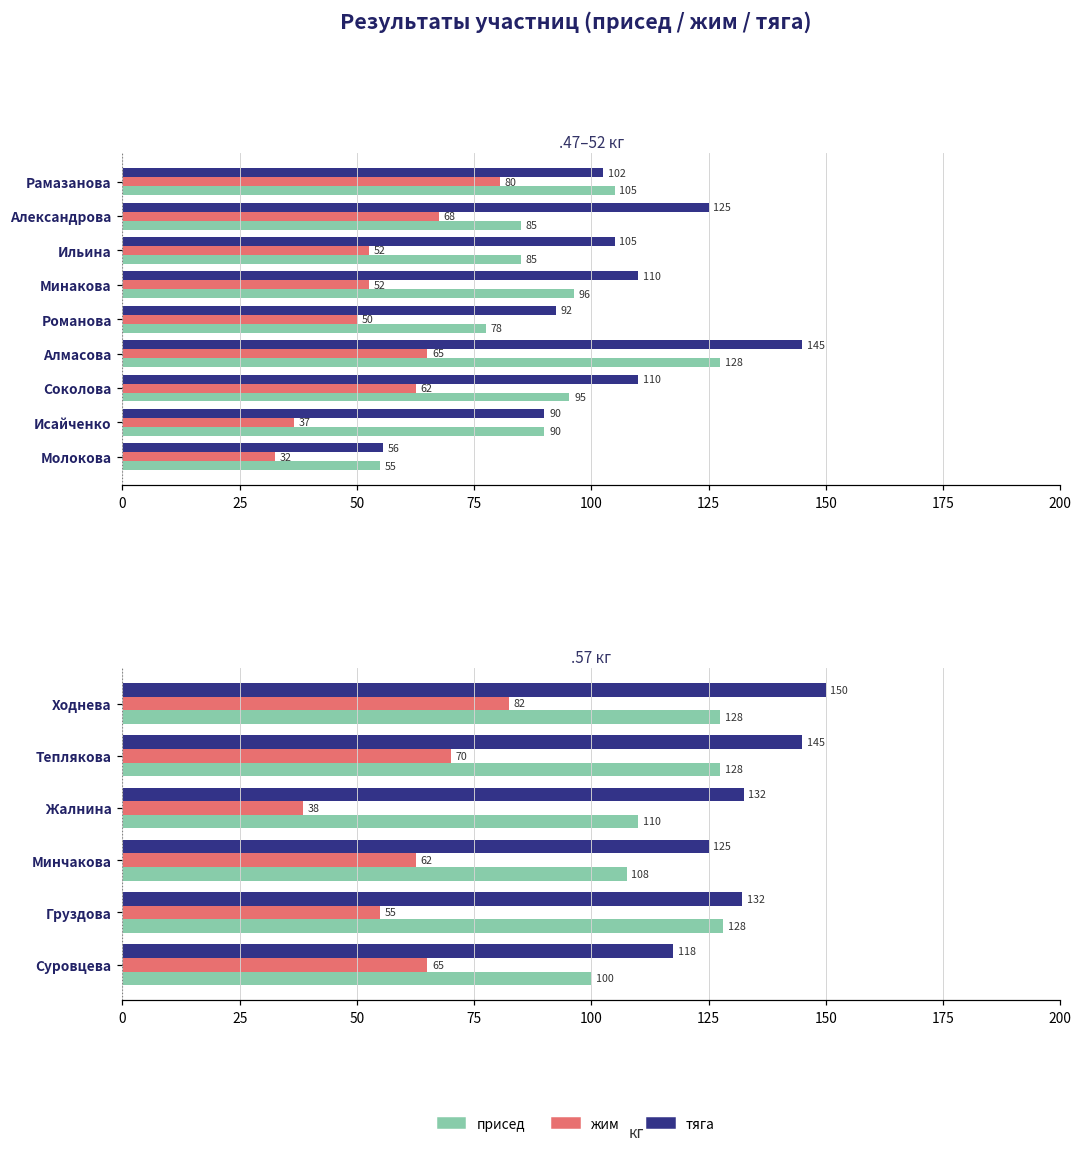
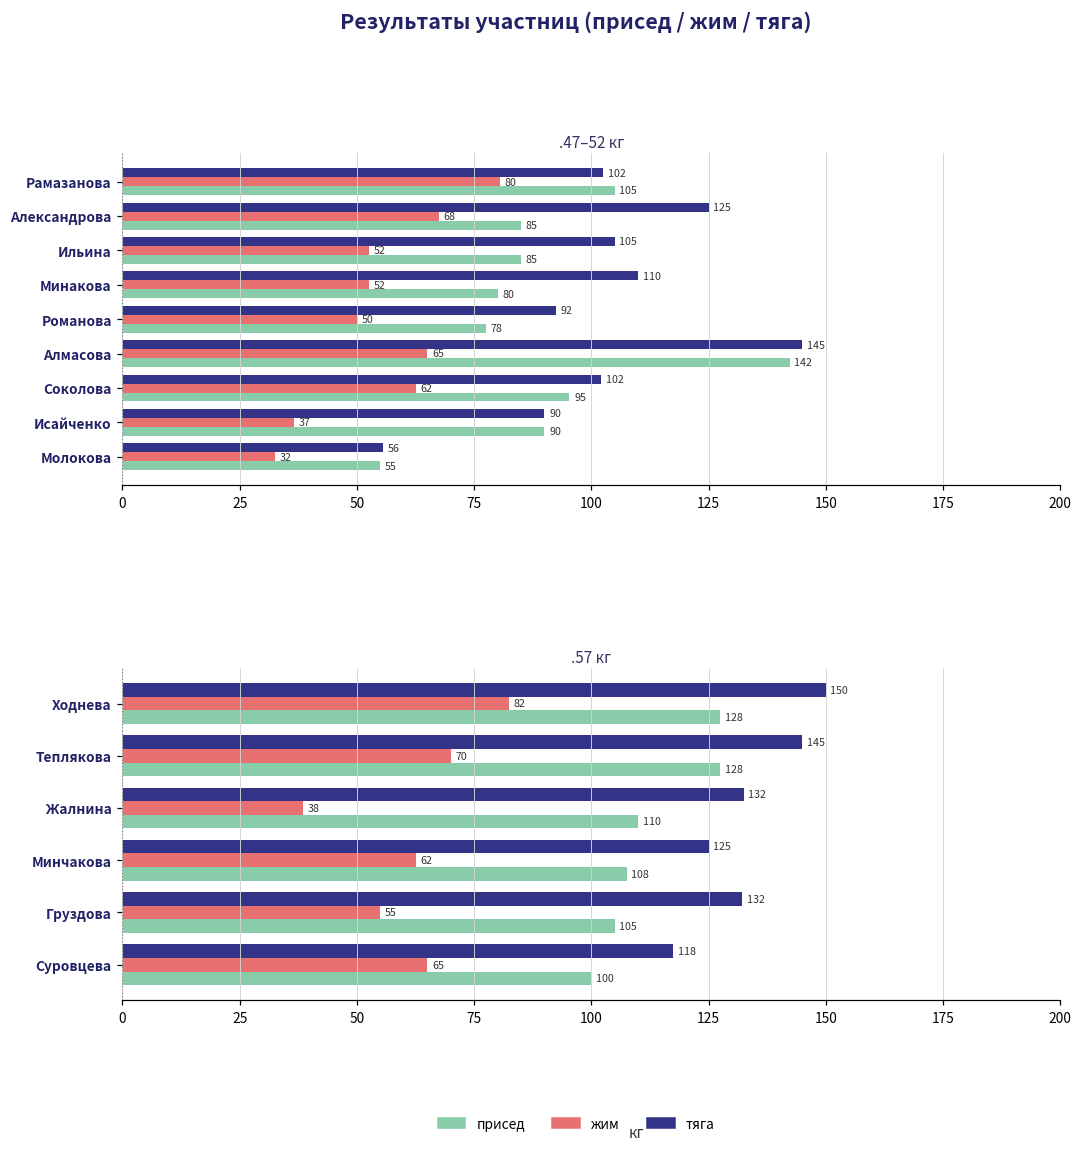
.47–52 кг, присед, Минакова: 96 -> 80
.47–52 кг, присед, Алмасова: 128 -> 142
.47–52 кг, тяга, Соколова: 110 -> 102
.57 кг, присед, Груздова: 128 -> 105
